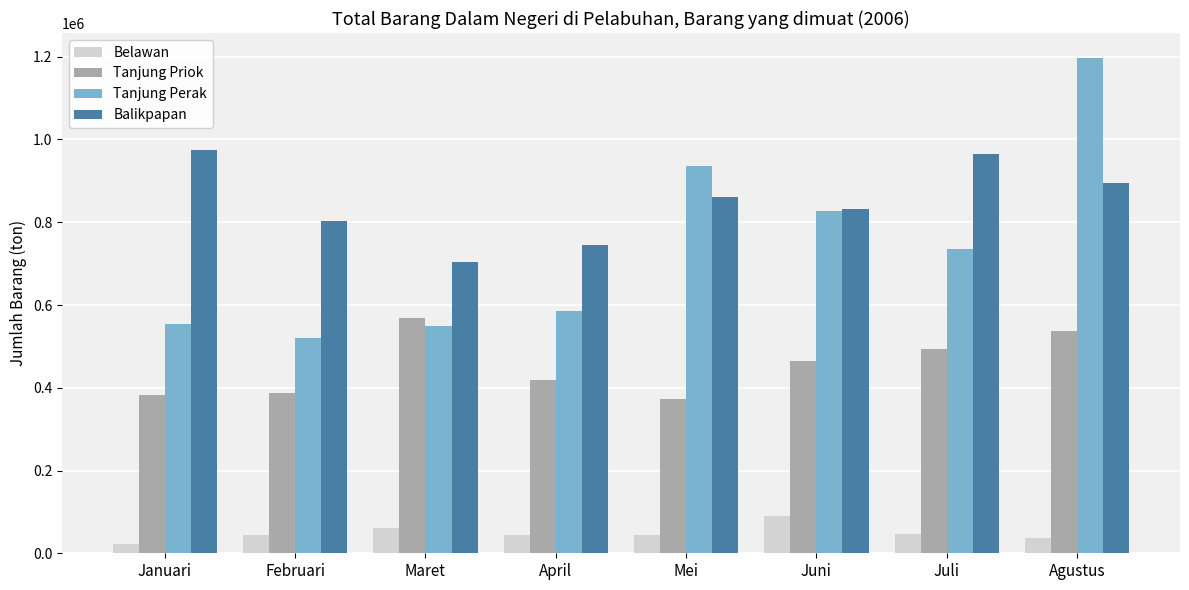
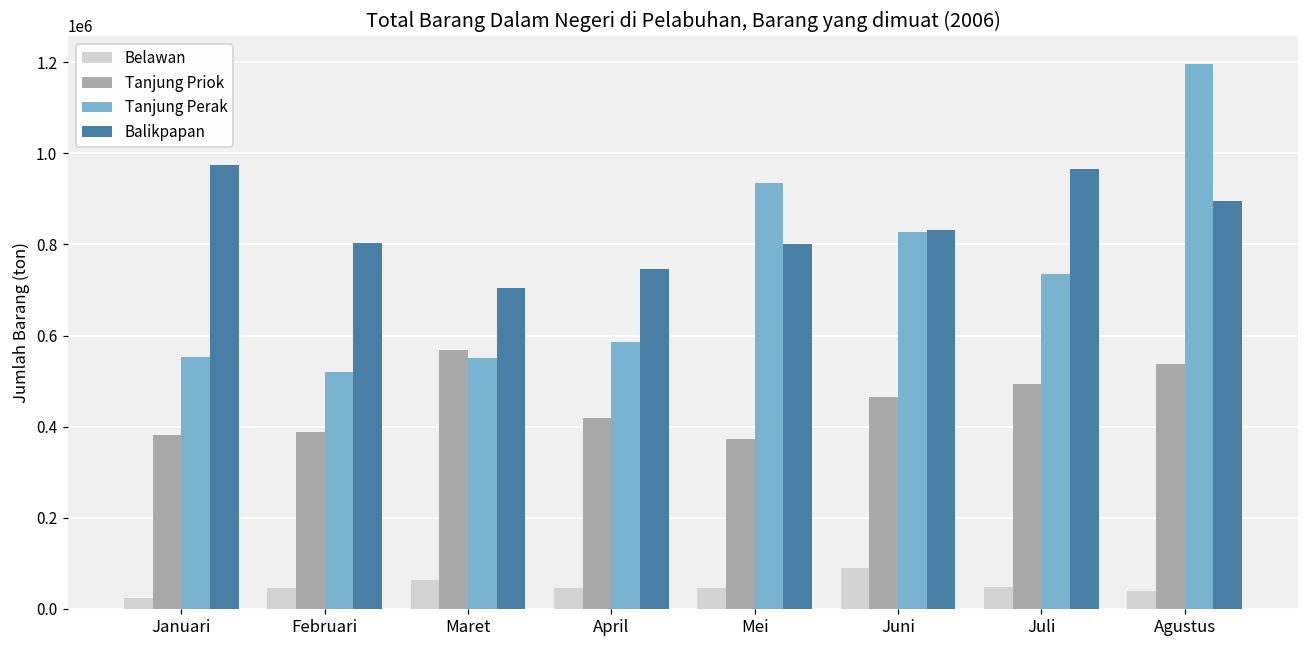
Balikpapan, Mei: 860000 -> 800000
